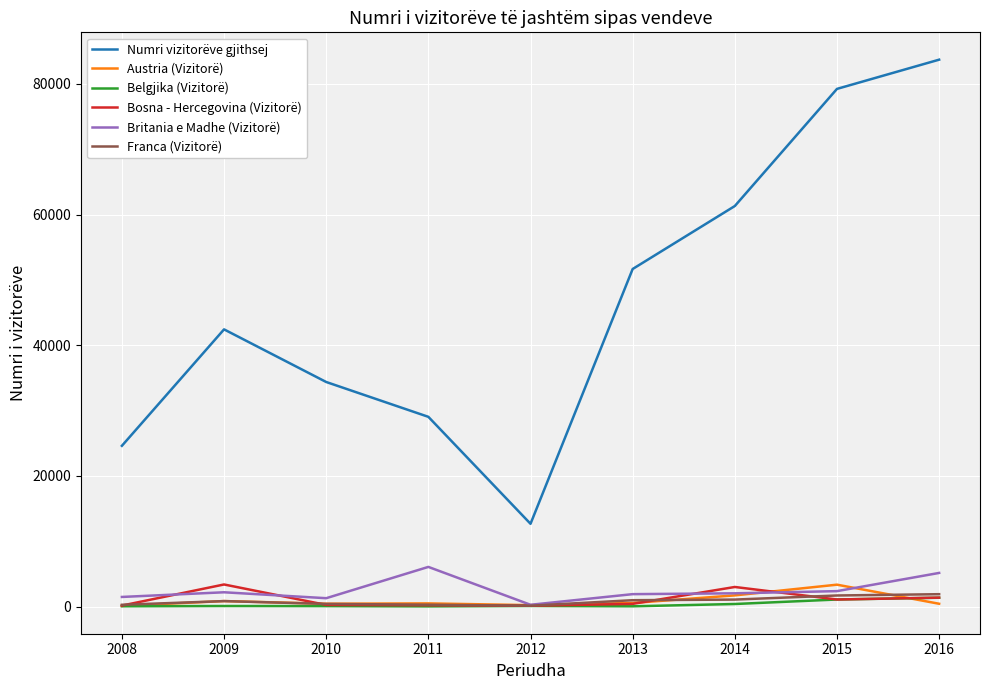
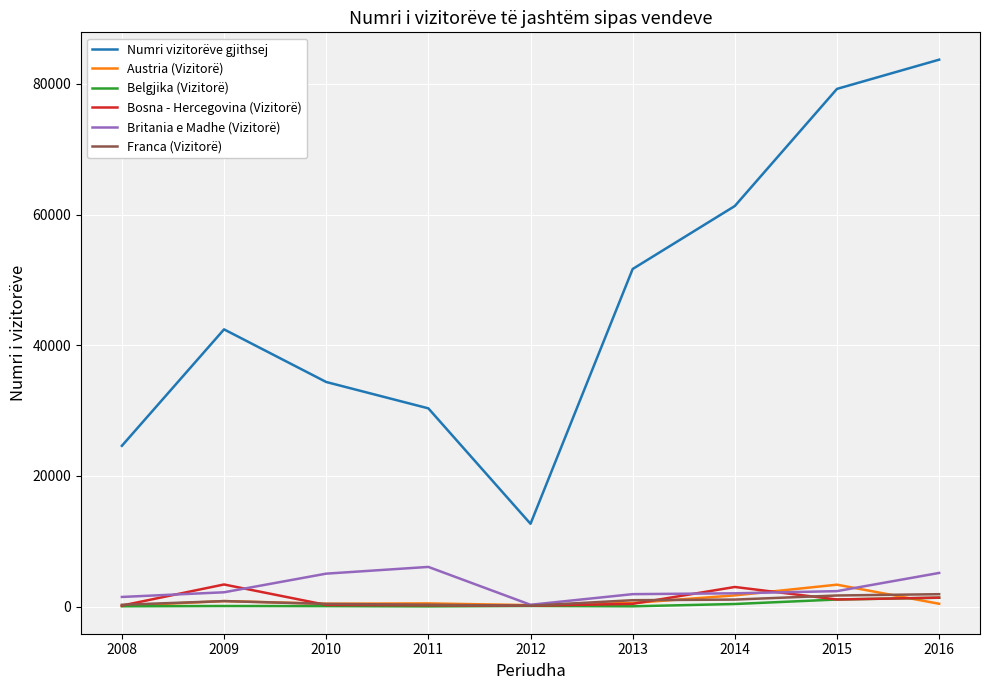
Britania e Madhe (Vizitorë), 2010: 1000 -> 5000
Numri vizitorëve gjithsej, 2011: 29000 -> 30000
